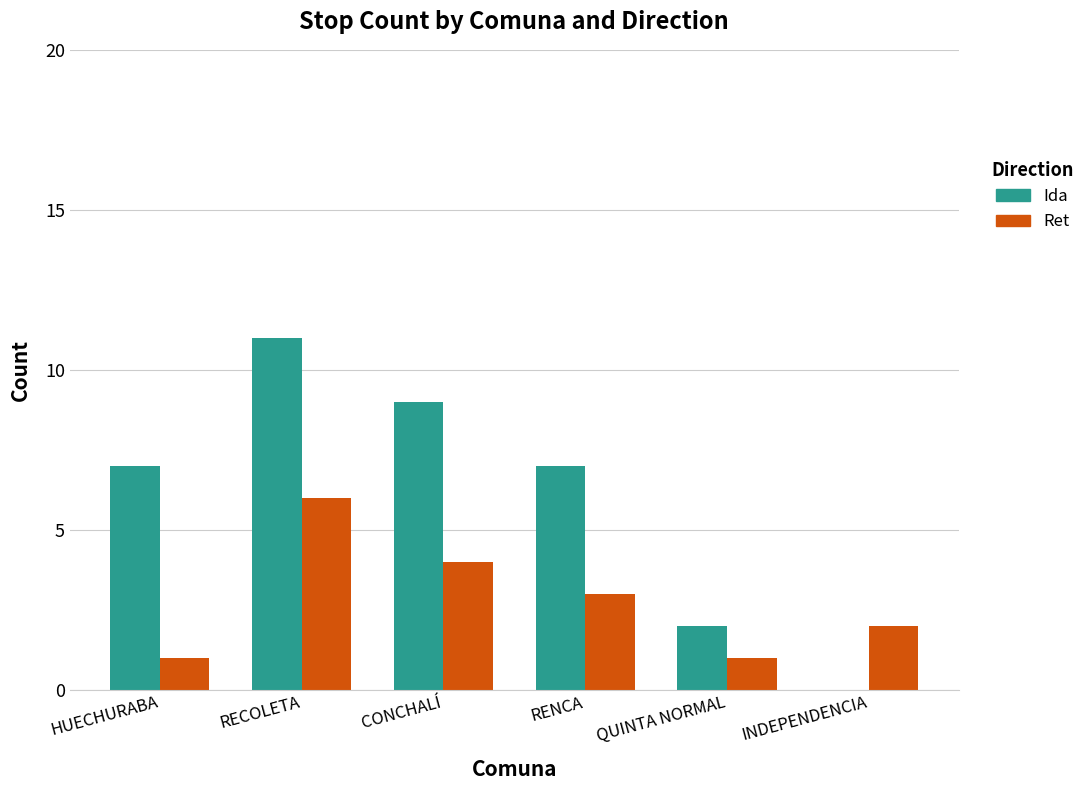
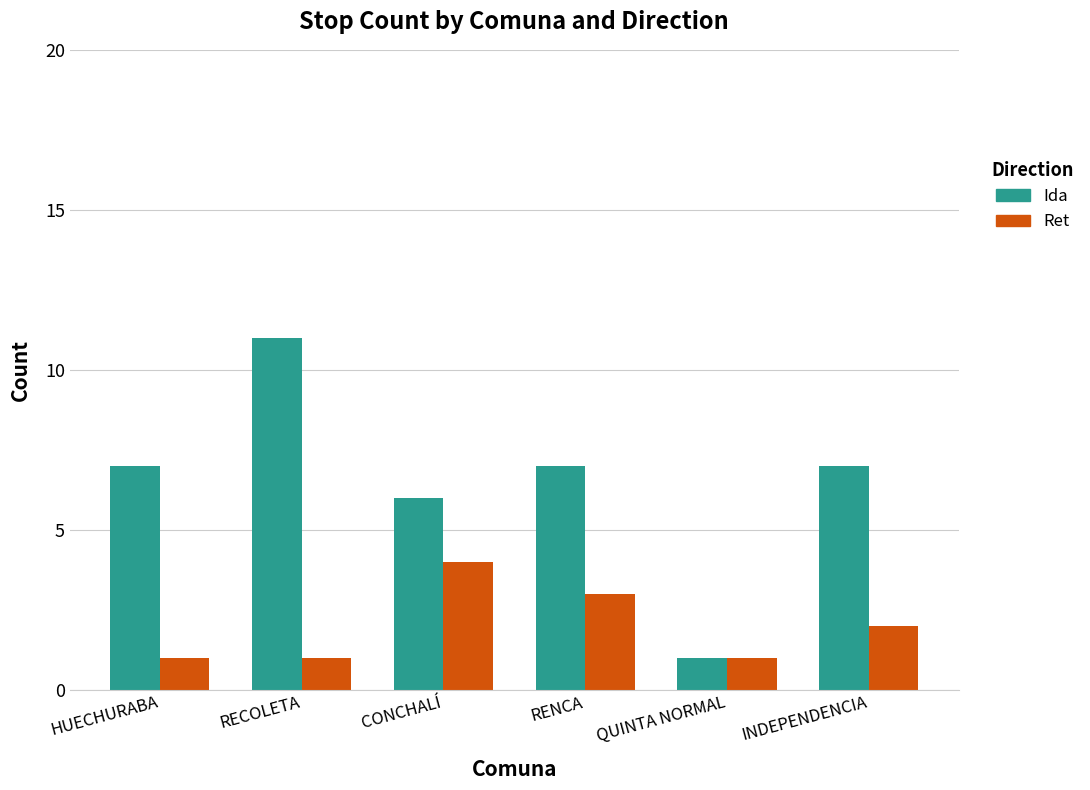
Ret, RECOLETA: 6 -> 1
Ida, CONCHALÍ: 9 -> 6
Ida, QUINTA NORMAL: 2 -> 1
Ida, INDEPENDENCIA: 0 -> 7
